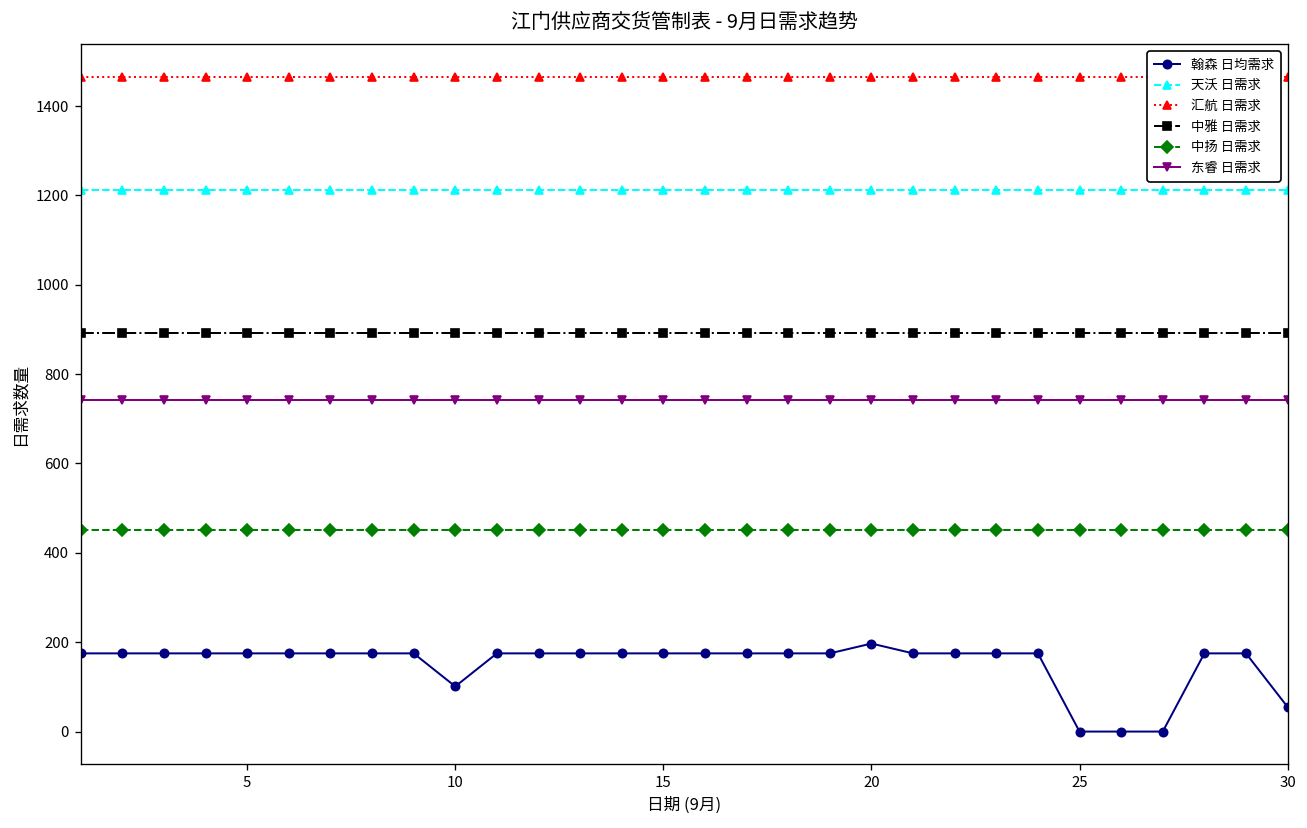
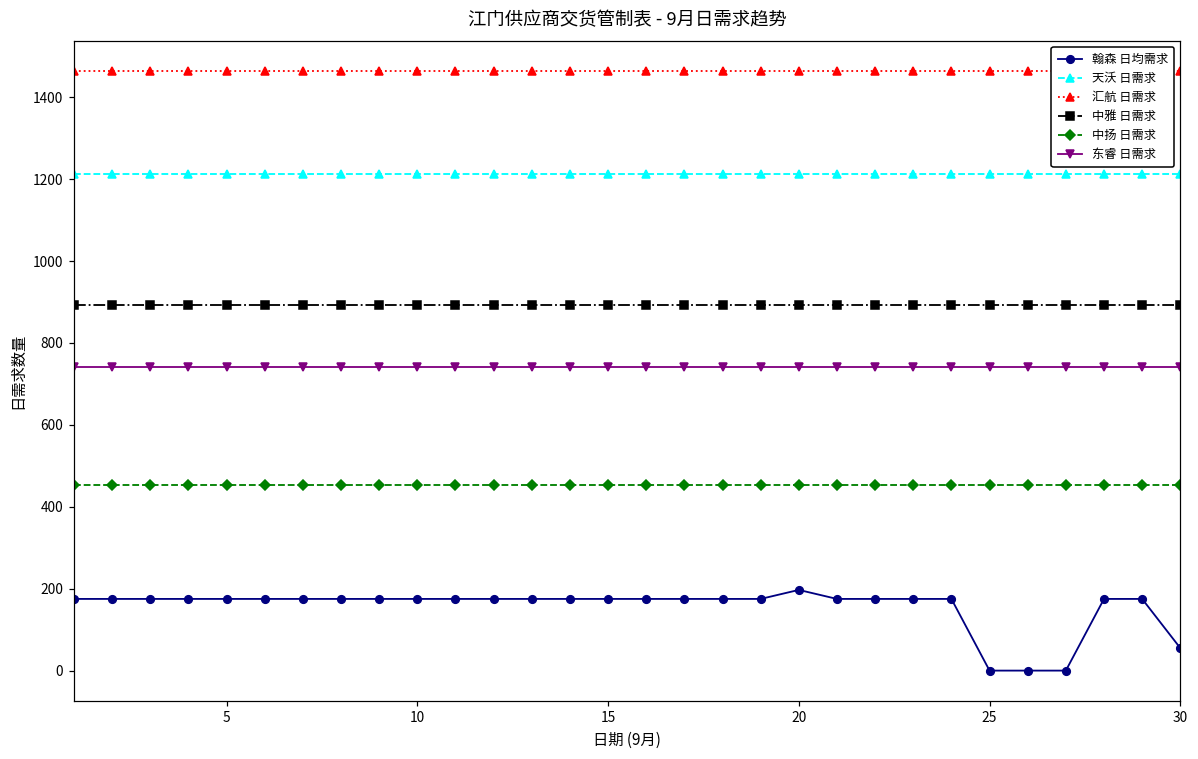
翰森 日均需求, 10: 100 -> 180
